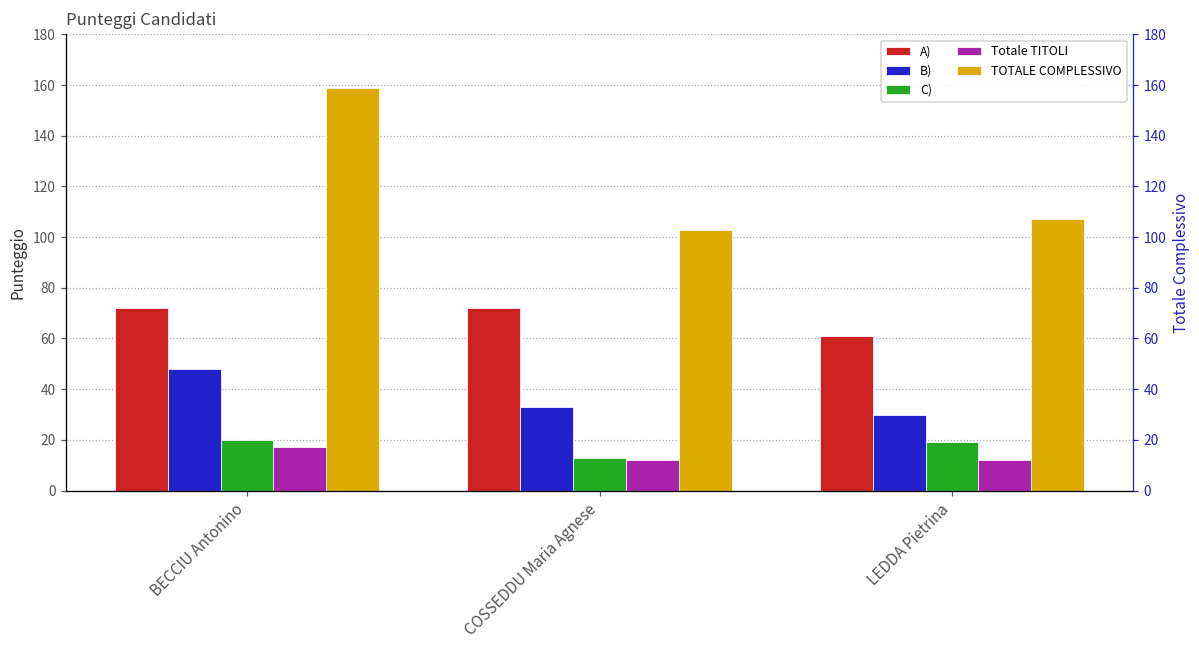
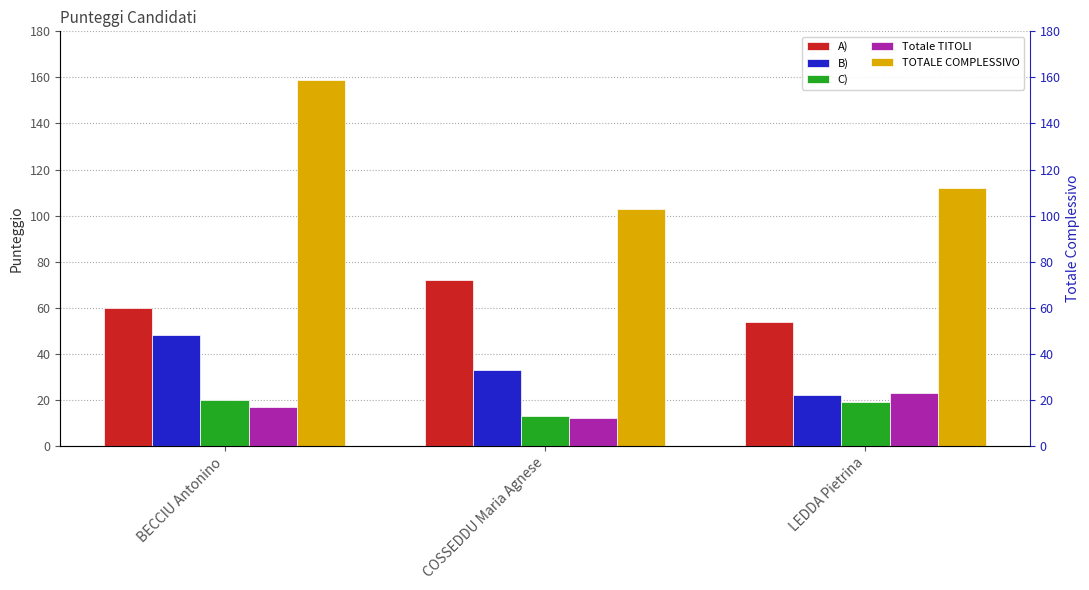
A), BECCIU Antonino: 72 -> 60
A), LEDDA Pietrina: 61 -> 54
B), LEDDA Pietrina: 30 -> 22
Totale TITOLI, LEDDA Pietrina: 12 -> 23
TOTALE COMPLESSIVO, LEDDA Pietrina: 107 -> 112
